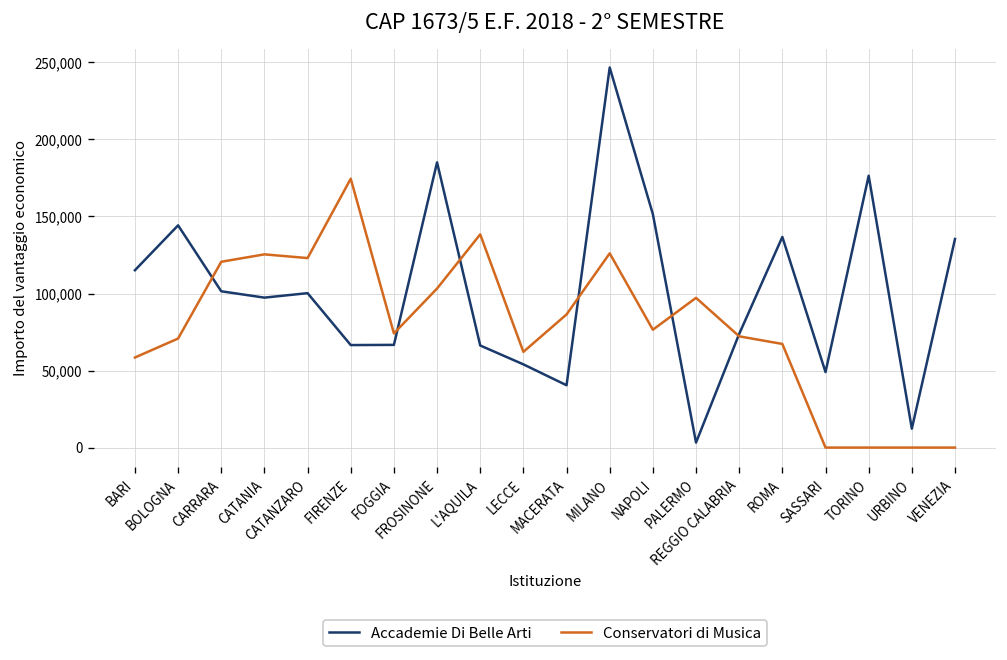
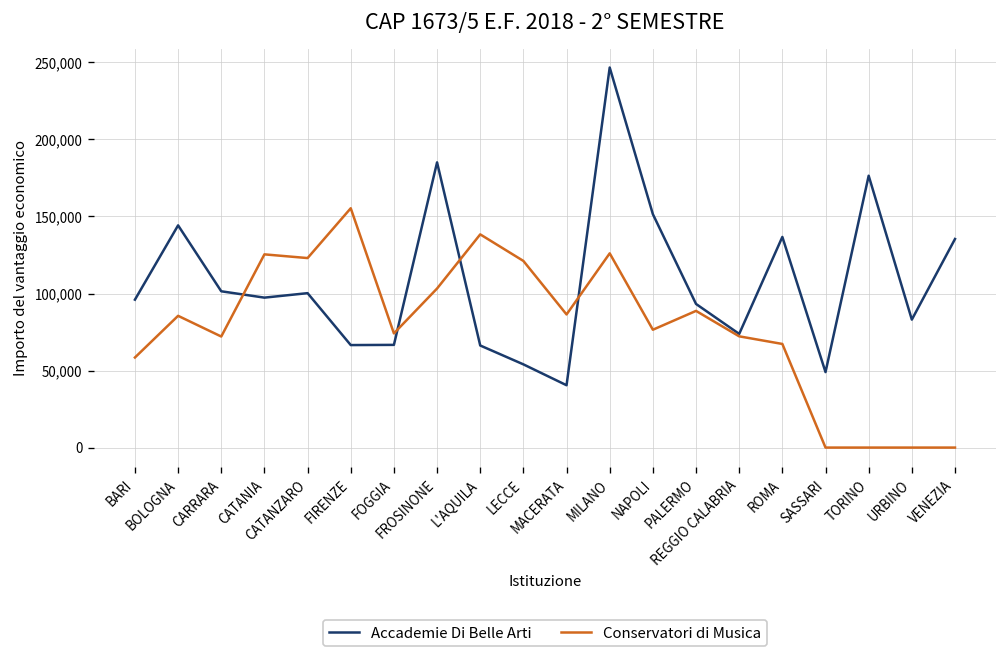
Accademie Di Belle Arti, BARI: 115,000 -> 96,000
Conservatori di Musica, BOLOGNA: 71,000 -> 86,000
Conservatori di Musica, CARRARA: 121,000 -> 72,000
Conservatori di Musica, FIRENZE: 175,000 -> 155,000
Conservatori di Musica, LECCE: 62,000 -> 121,000
Accademie Di Belle Arti, PALERMO: 3,000 -> 93,000
Conservatori di Musica, PALERMO: 97,000 -> 89,000
Accademie Di Belle Arti, URBINO: 12,000 -> 83,000
